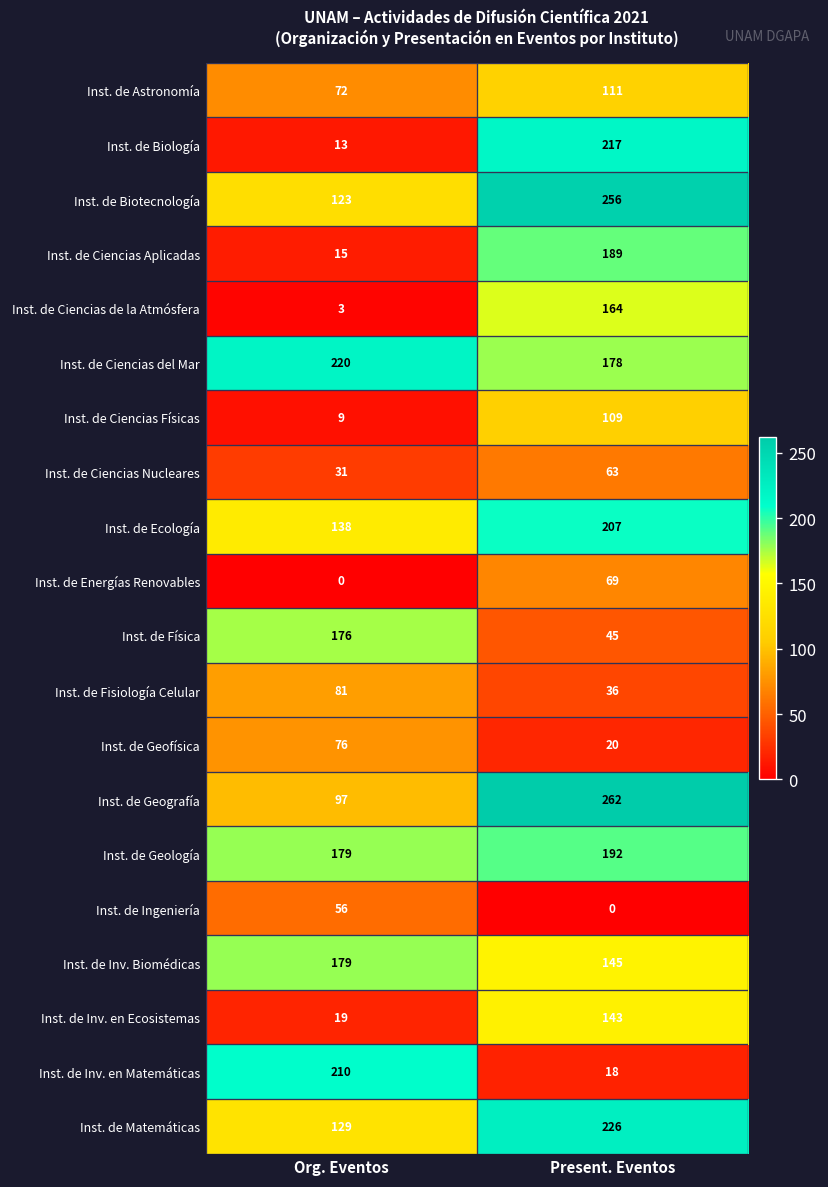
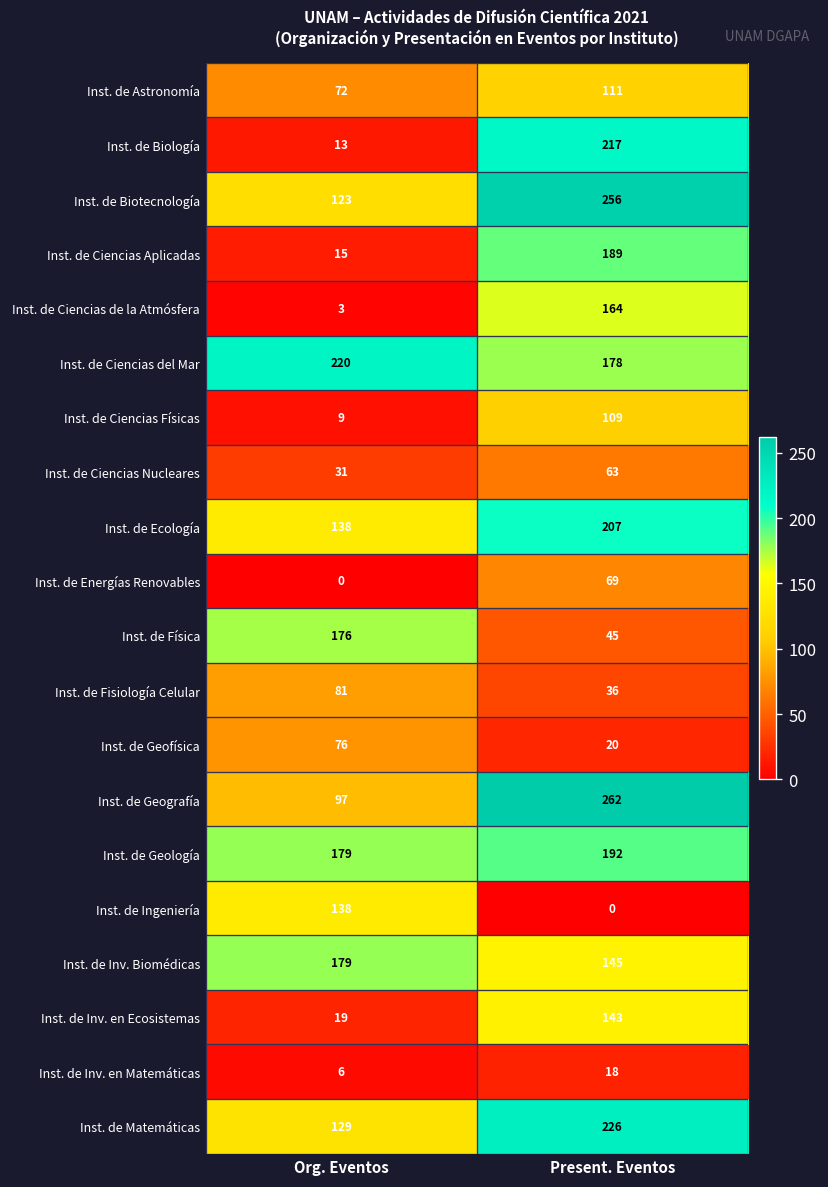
Inst. de Ingeniería, Org. Eventos: 56 -> 138
Inst. de Inv. en Matemáticas, Org. Eventos: 210 -> 6
